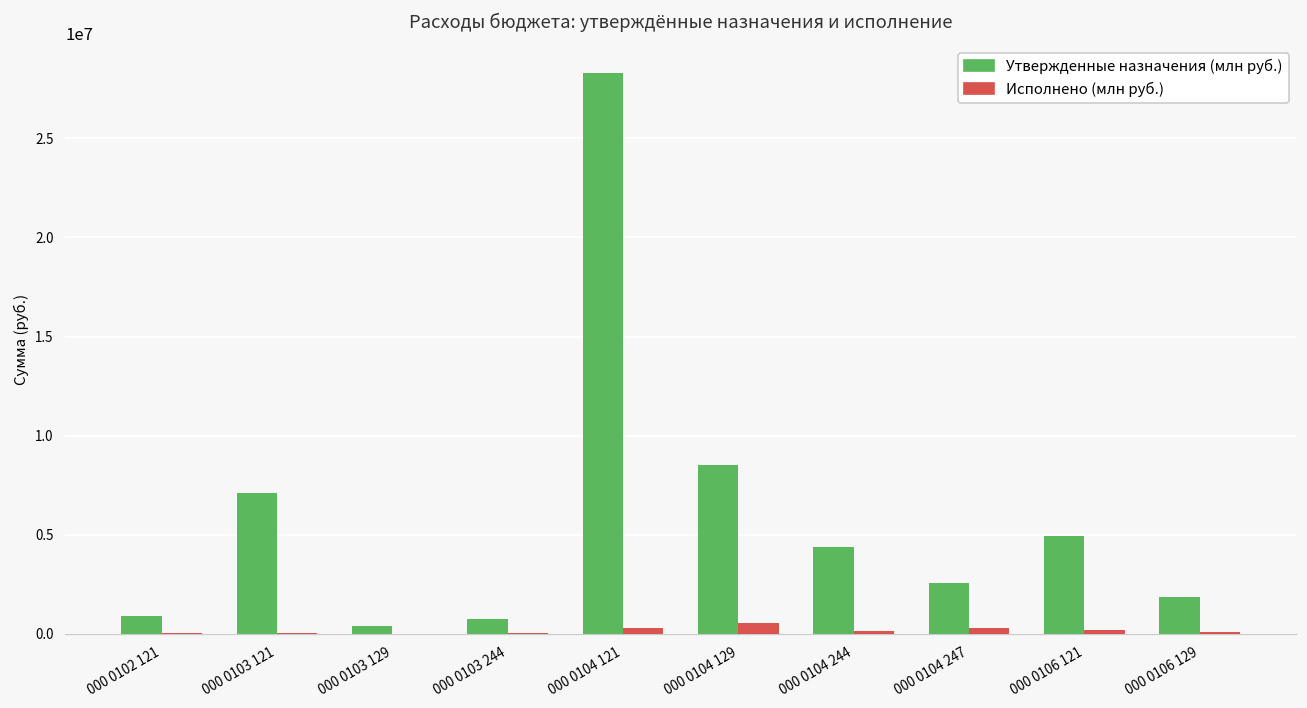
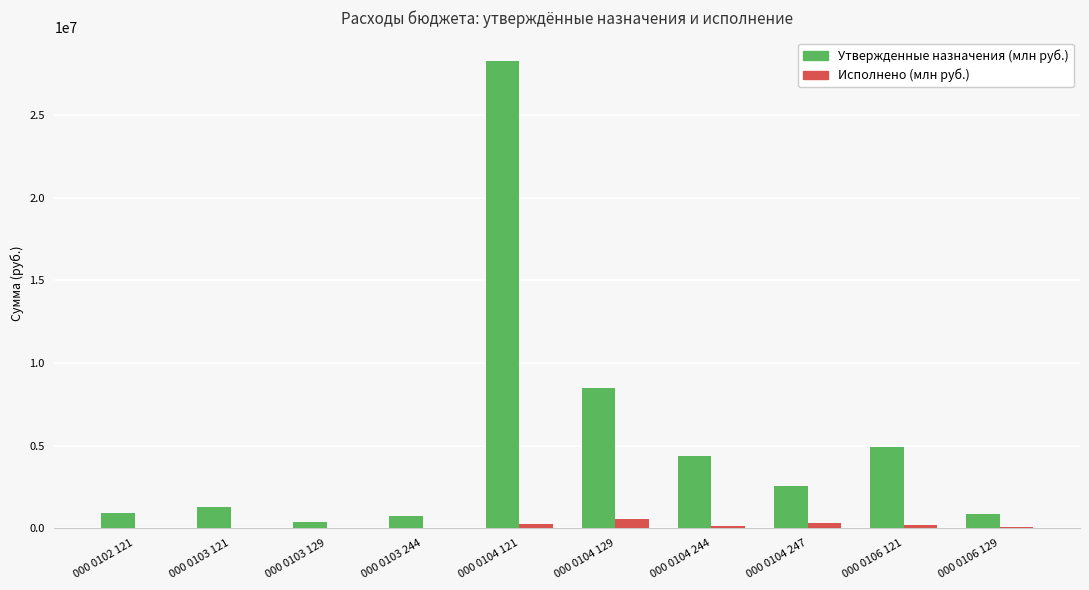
Утвержденные назначения (млн руб.), 000 0103 121: 7100000 -> 1300000
Утвержденные назначения (млн руб.), 000 0106 129: 1900000 -> 900000
